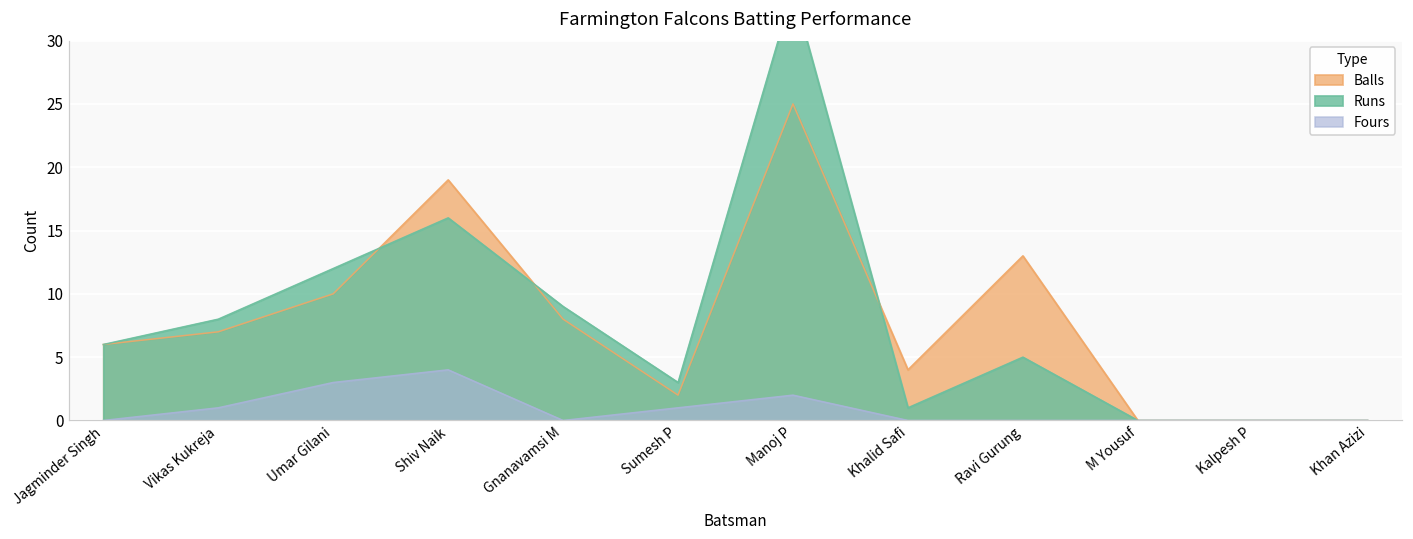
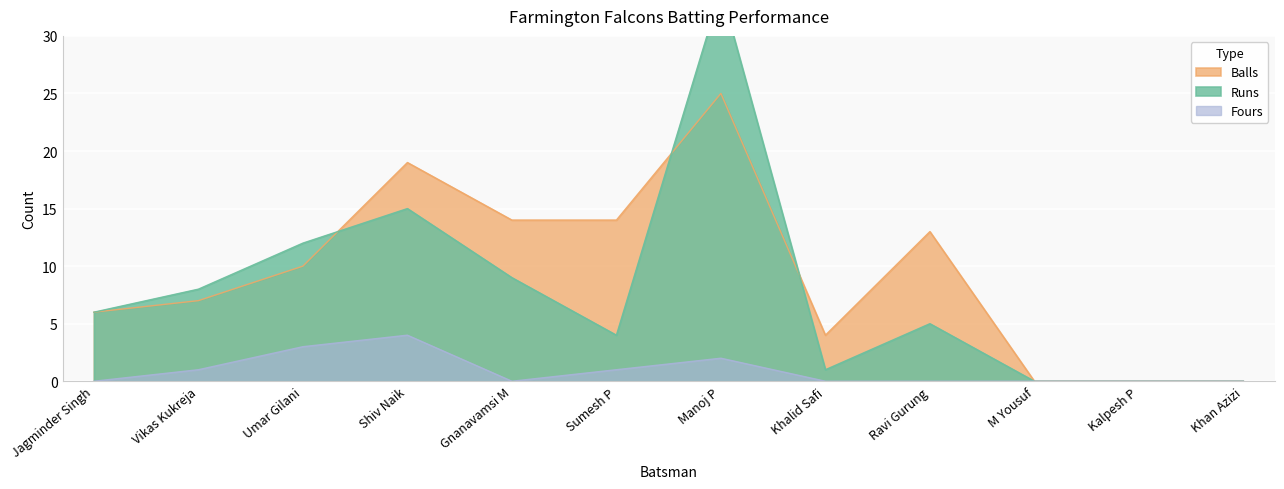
Runs, Shiv Naik: 16 -> 15
Balls, Gnanavamsi M: 8 -> 14
Balls, Sumesh P: 2 -> 14
Runs, Sumesh P: 3 -> 4
